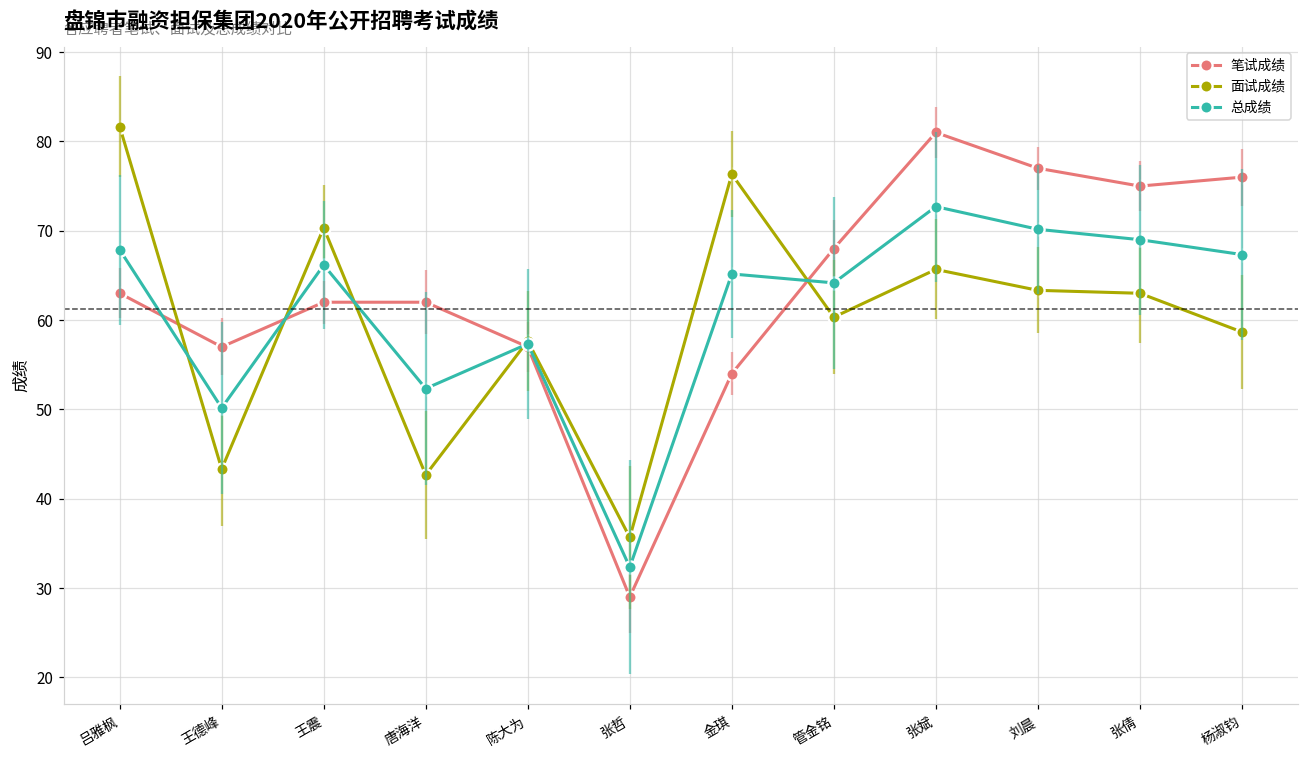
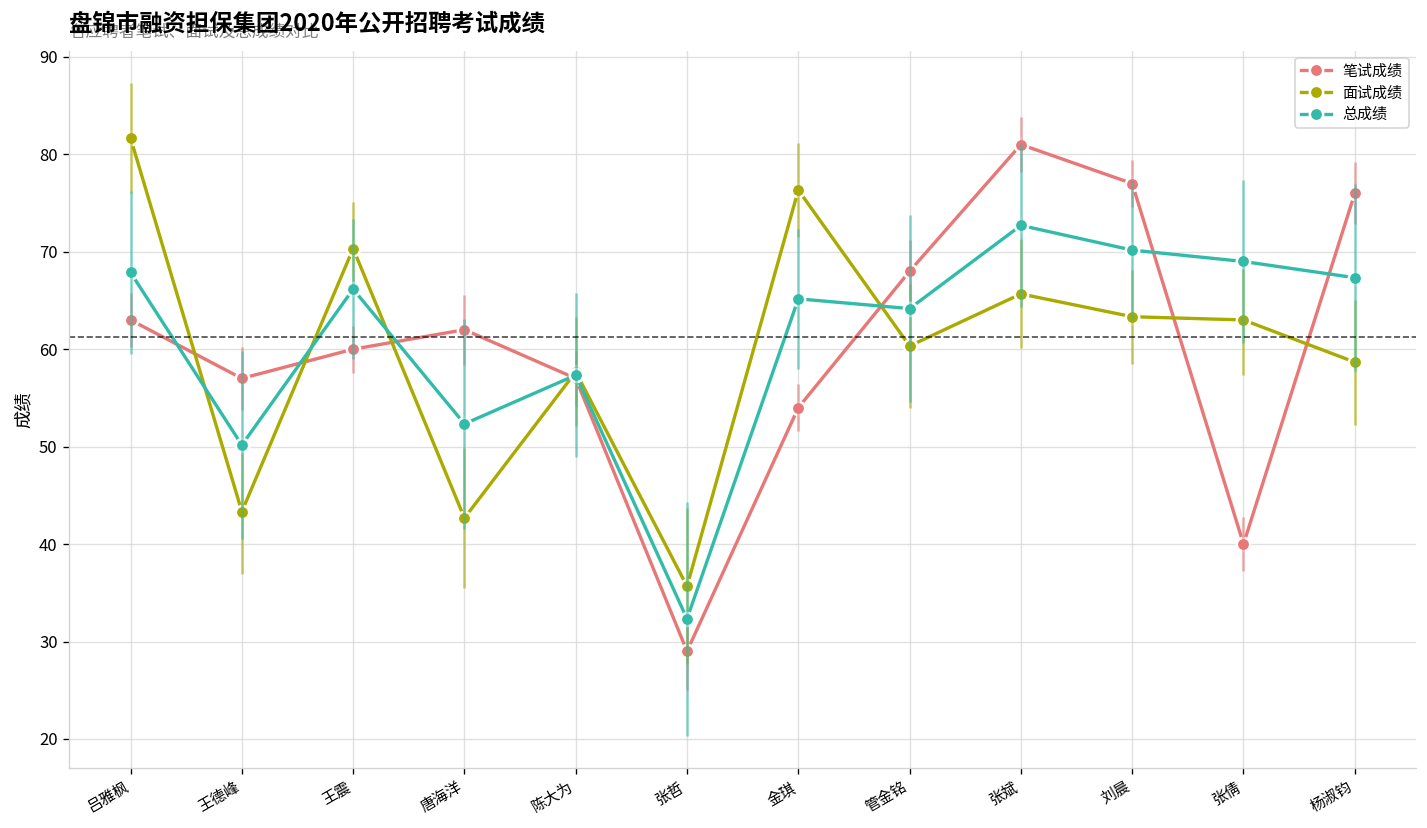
笔试成绩, 王震: 62 -> 60
笔试成绩, 张倩: 75 -> 40
